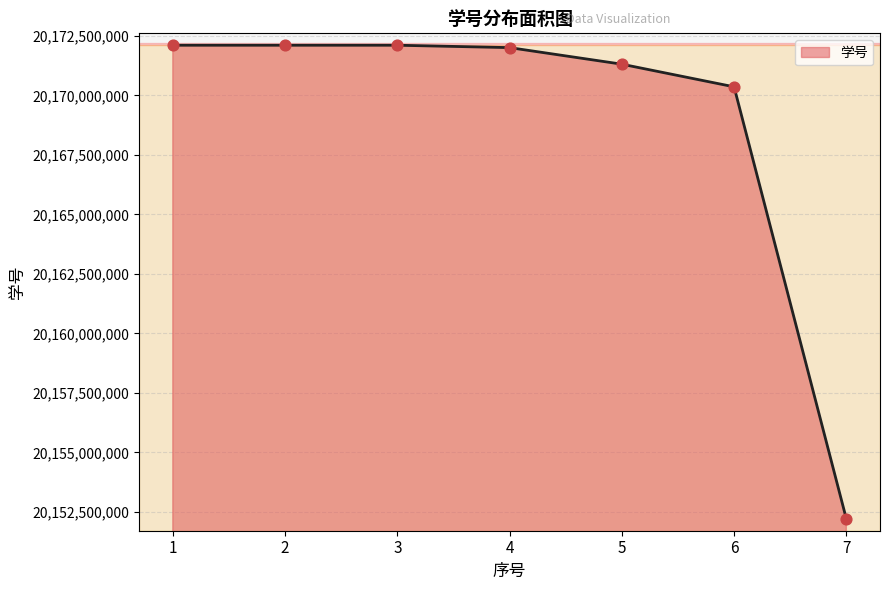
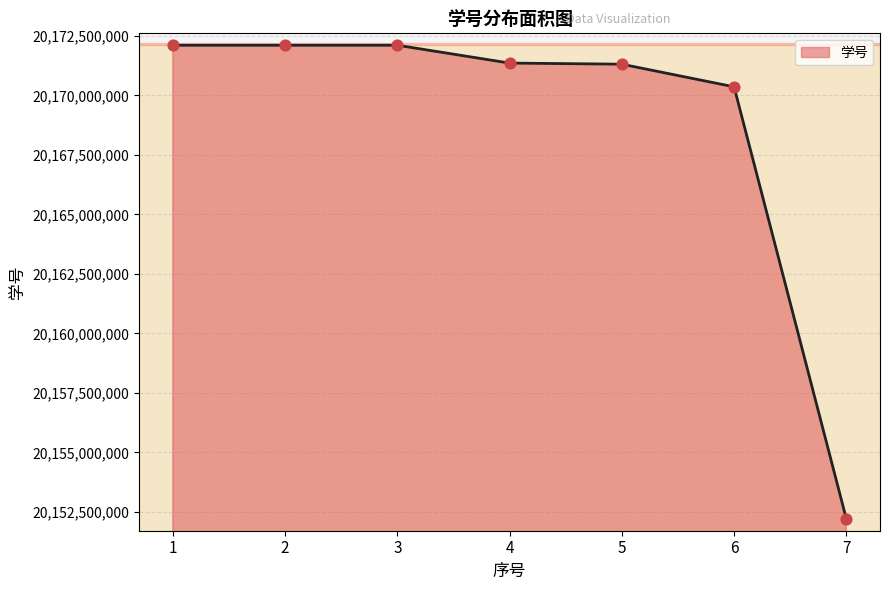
4: 20,172,000,000 -> 20,171,400,000
